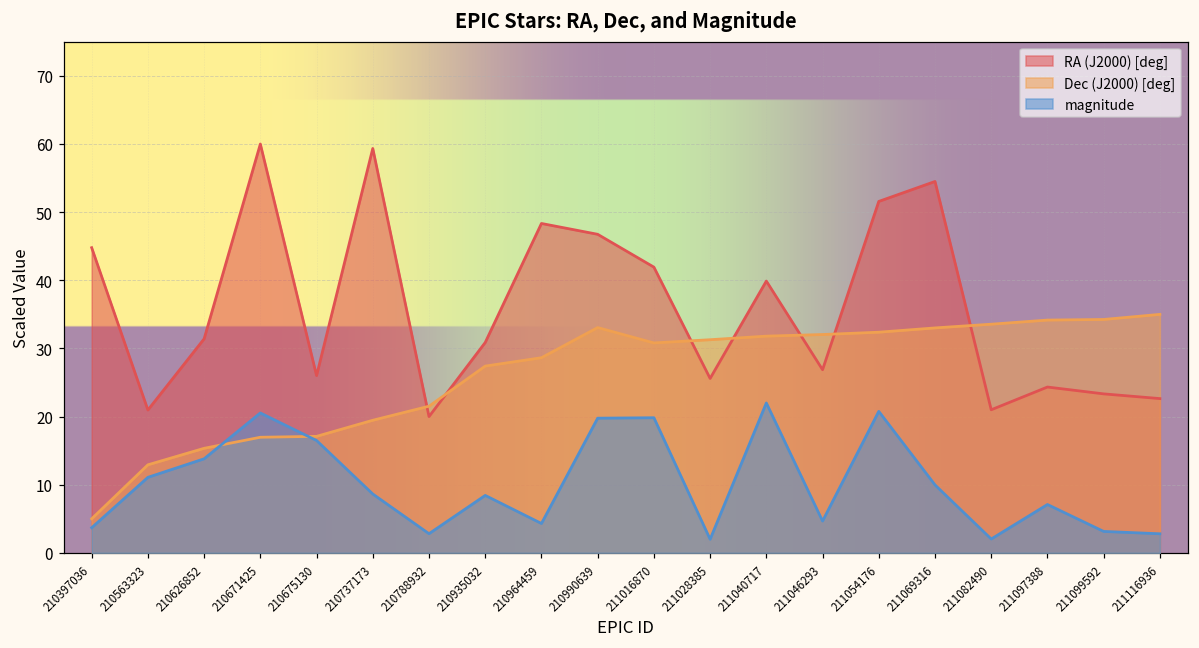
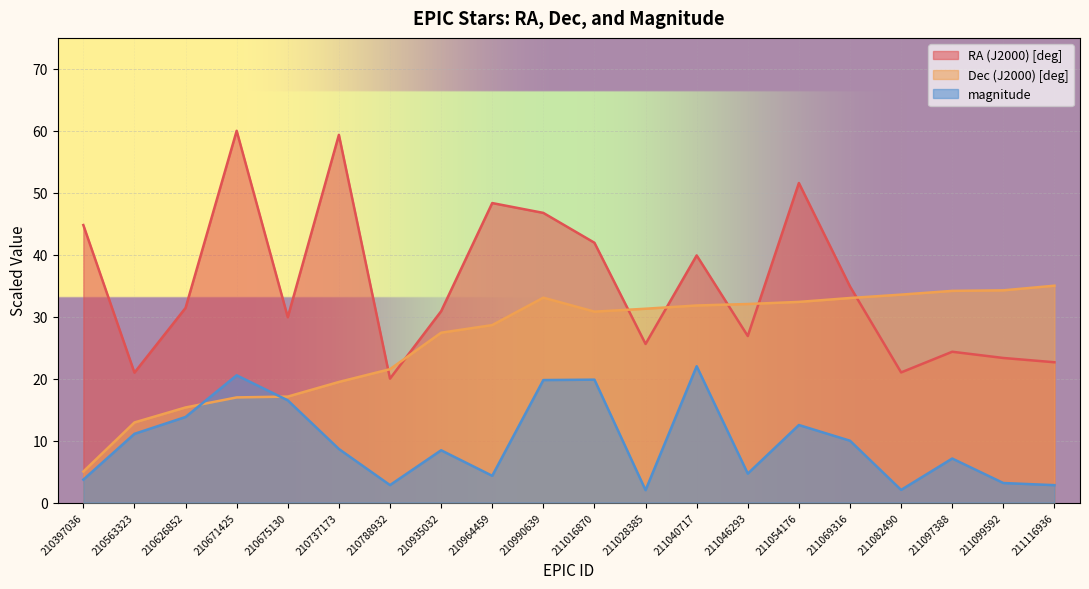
RA (J2000) [deg], 210675130: 26 -> 30
magnitude, 211054176: 21 -> 13
RA (J2000) [deg], 211069316: 55 -> 35
